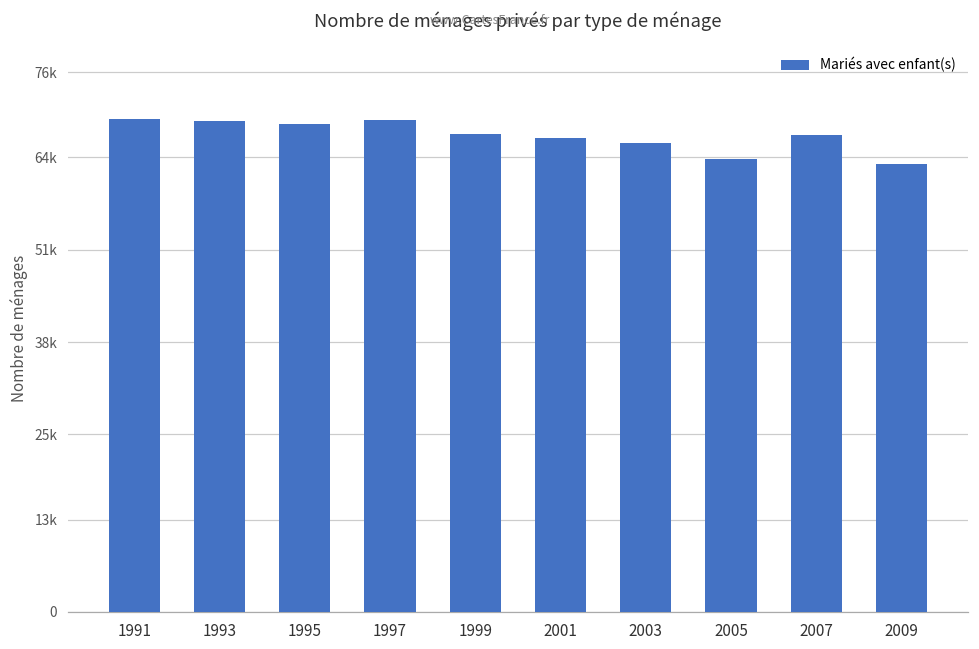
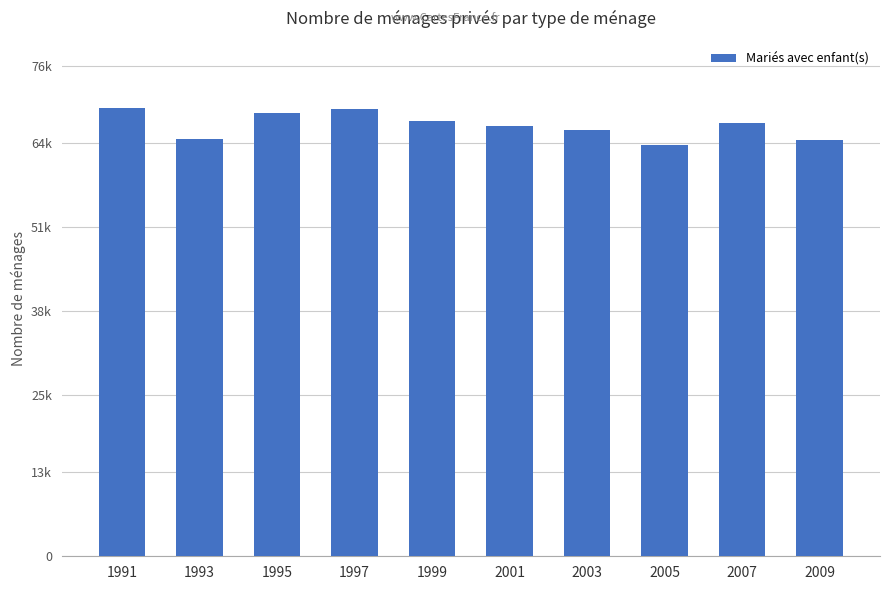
1993: 69000 -> 65000
2009: 63000 -> 65000
